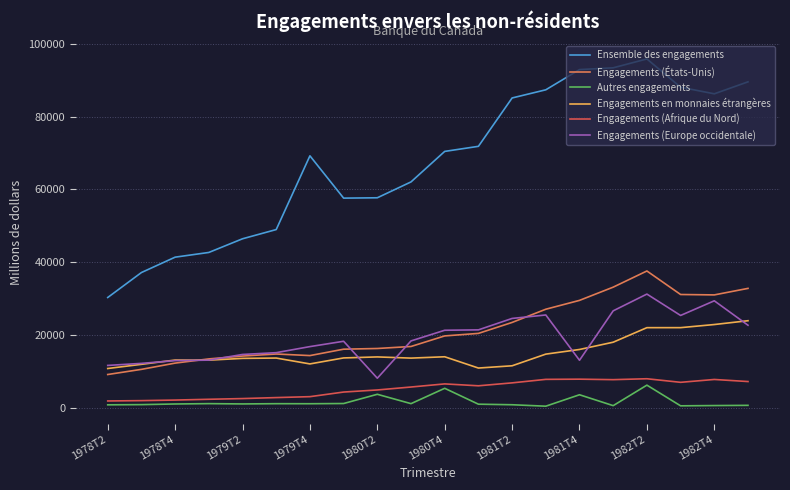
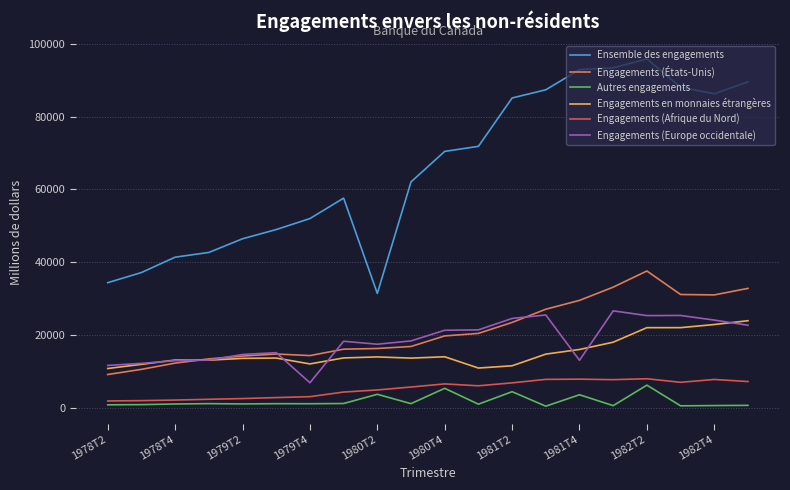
Ensemble des engagements, 1978T2: 30000 -> 34000
Ensemble des engagements, 1979T4: 69000 -> 52000
Engagements (Europe occidentale), 1979T4: 17000 -> 7000
Ensemble des engagements, 1980T2: 58000 -> 31000
Engagements (Europe occidentale), 1980T2: 8000 -> 17000
Autres engagements, 1981T2: 1000 -> 4000
Engagements (Europe occidentale), 1982T2: 31000 -> 25000
Engagements (Europe occidentale), 1982T4: 29000 -> 24000
